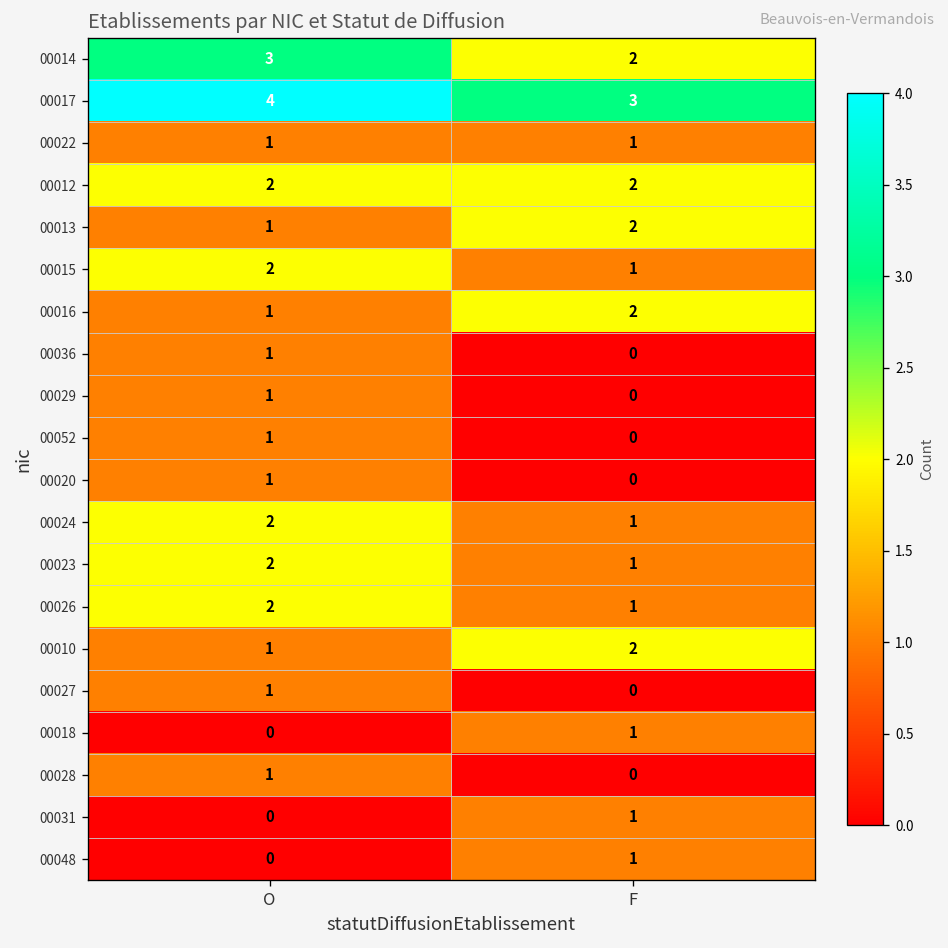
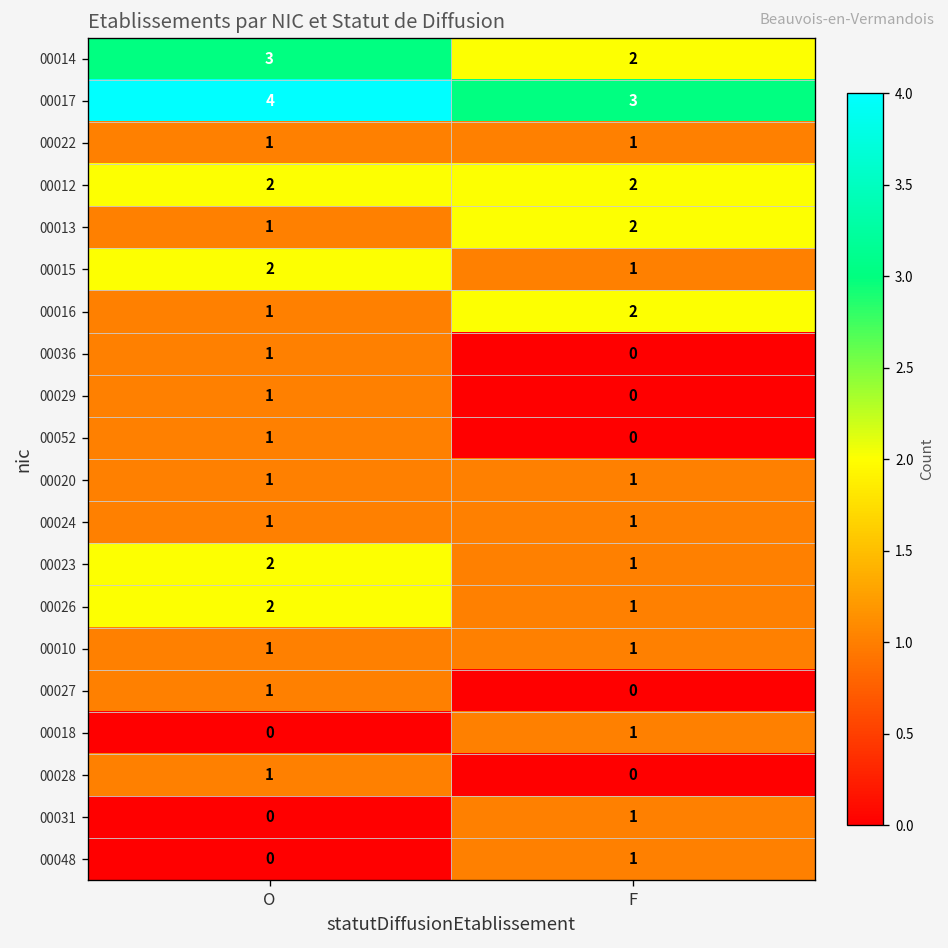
00020, F: 0 -> 1
00024, O: 2 -> 1
00010, F: 2 -> 1
